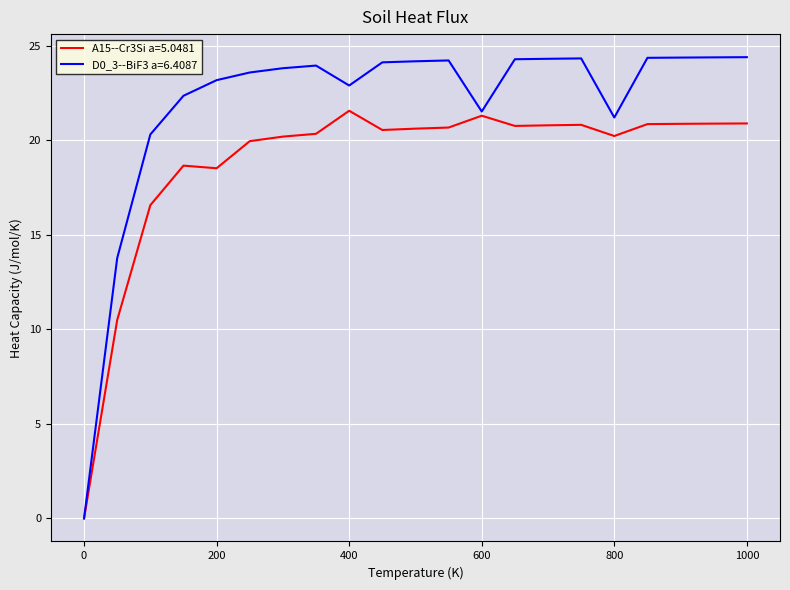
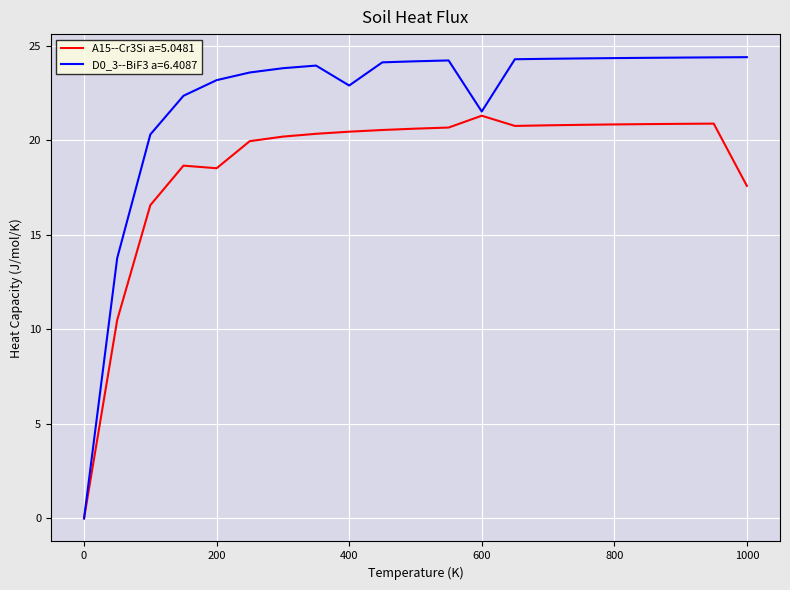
A15--Cr3Si a=5.0481, 400: 21.6 -> 20.4
A15--Cr3Si a=5.0481, 800: 20.2 -> 20.8
D0_3--BiF3 a=6.4087, 800: 21.2 -> 24.3
A15--Cr3Si a=5.0481, 1000: 20.9 -> 17.6
